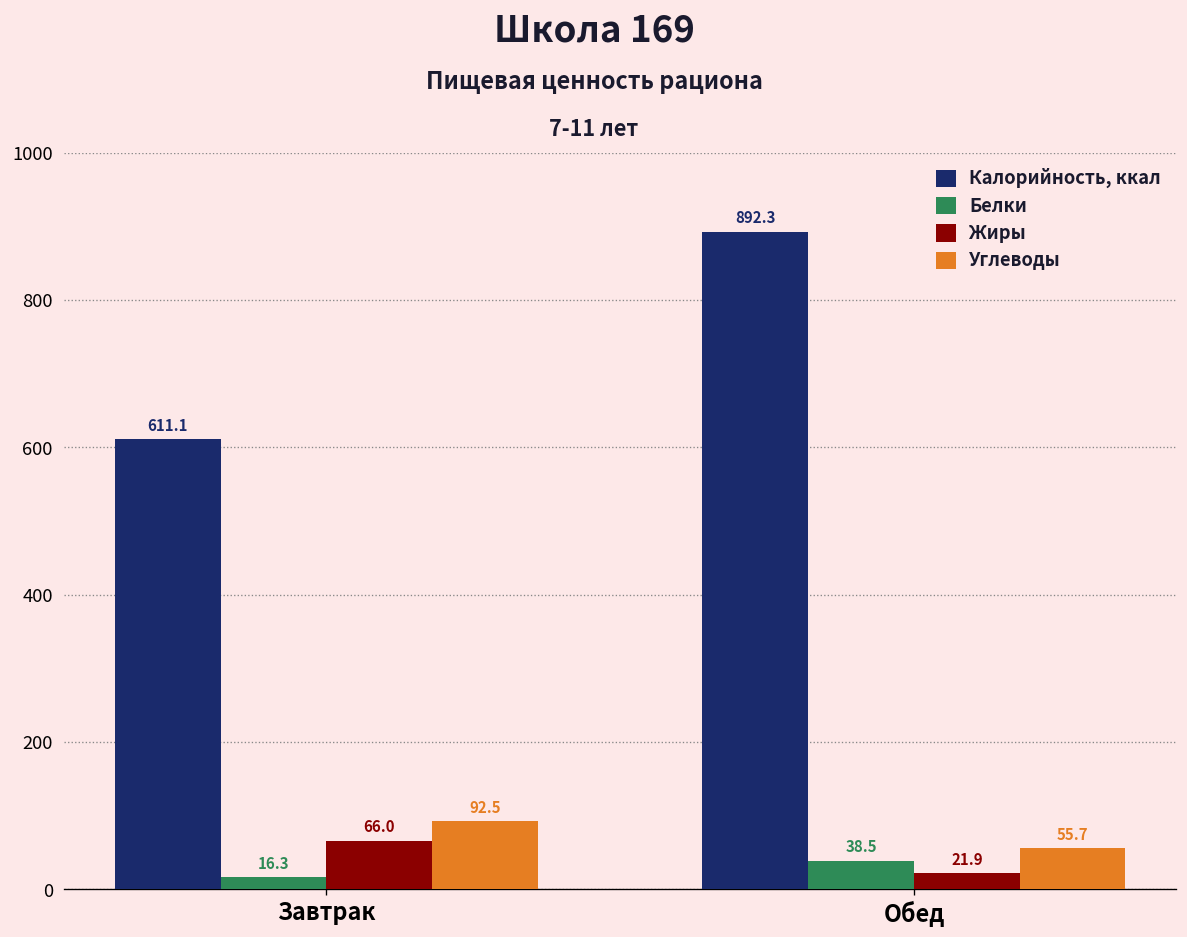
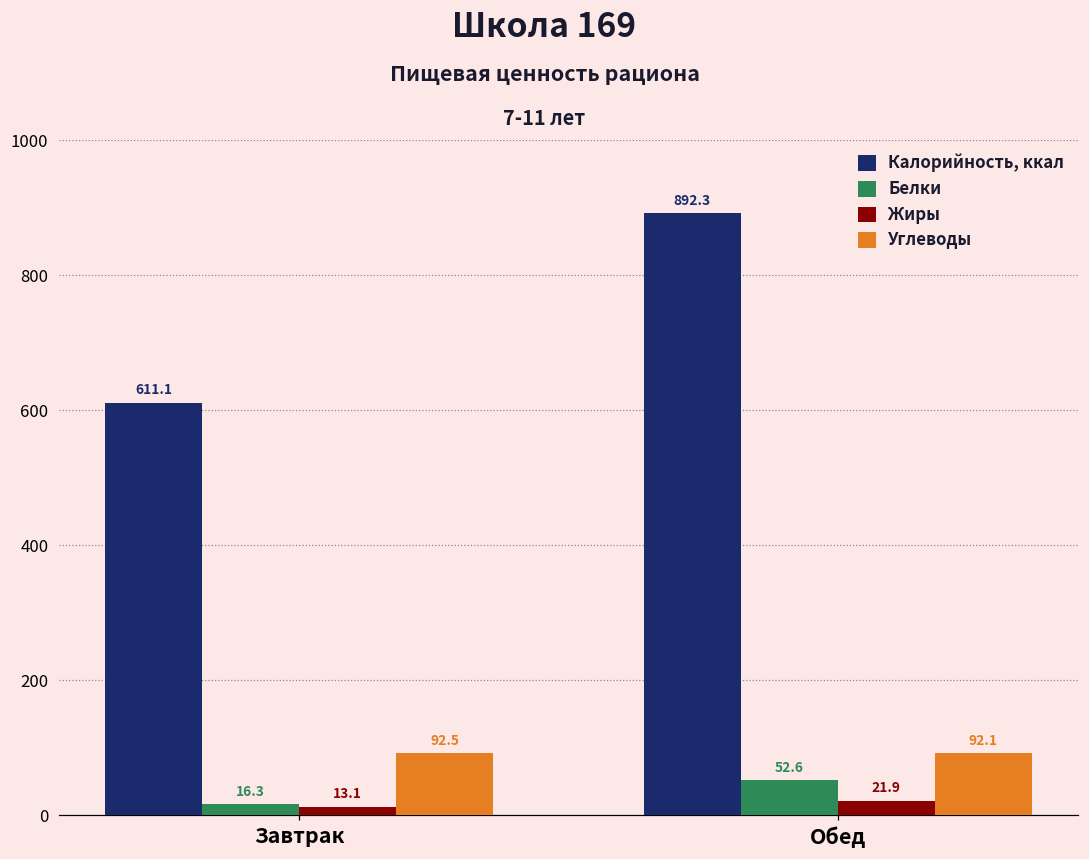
Жиры, Завтрак: 66.0 -> 13.1
Белки, Обед: 38.5 -> 52.6
Углеводы, Обед: 55.7 -> 92.1
